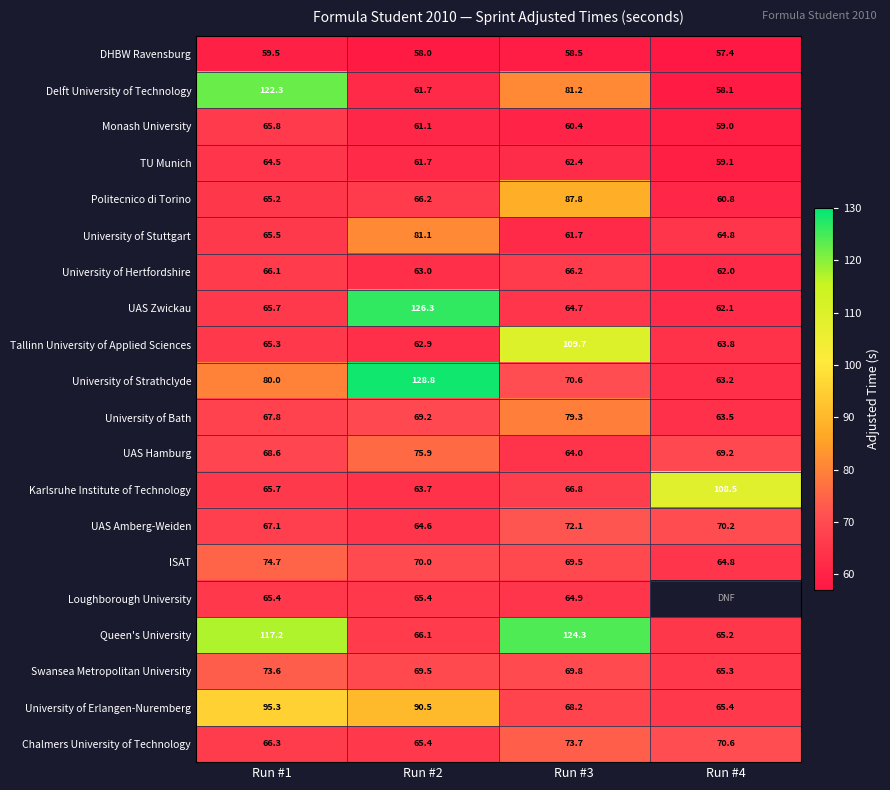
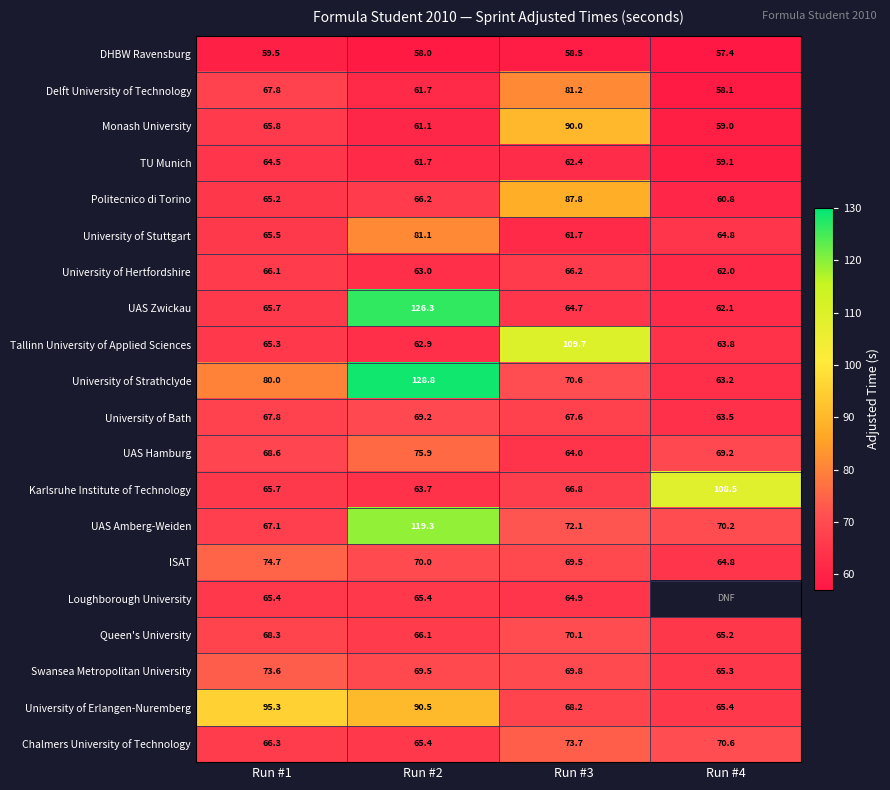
Delft University of Technology, Run #1: 122.3 -> 67.8
Monash University, Run #3: 60.4 -> 90.0
University of Bath, Run #3: 79.3 -> 67.6
UAS Amberg-Weiden, Run #2: 64.6 -> 119.3
Queen's University, Run #1: 117.2 -> 68.3
Queen's University, Run #3: 124.3 -> 70.1
